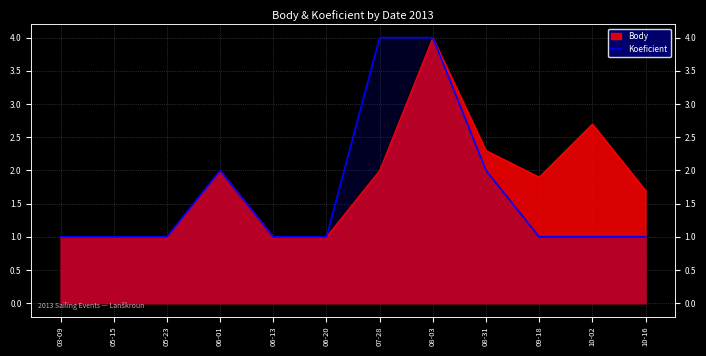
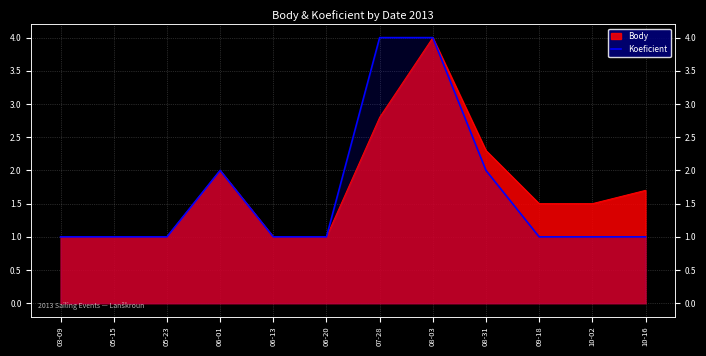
Body, 07-28: 2.0 -> 2.8
Body, 09-18: 1.9 -> 1.5
Body, 10-02: 2.7 -> 1.5
